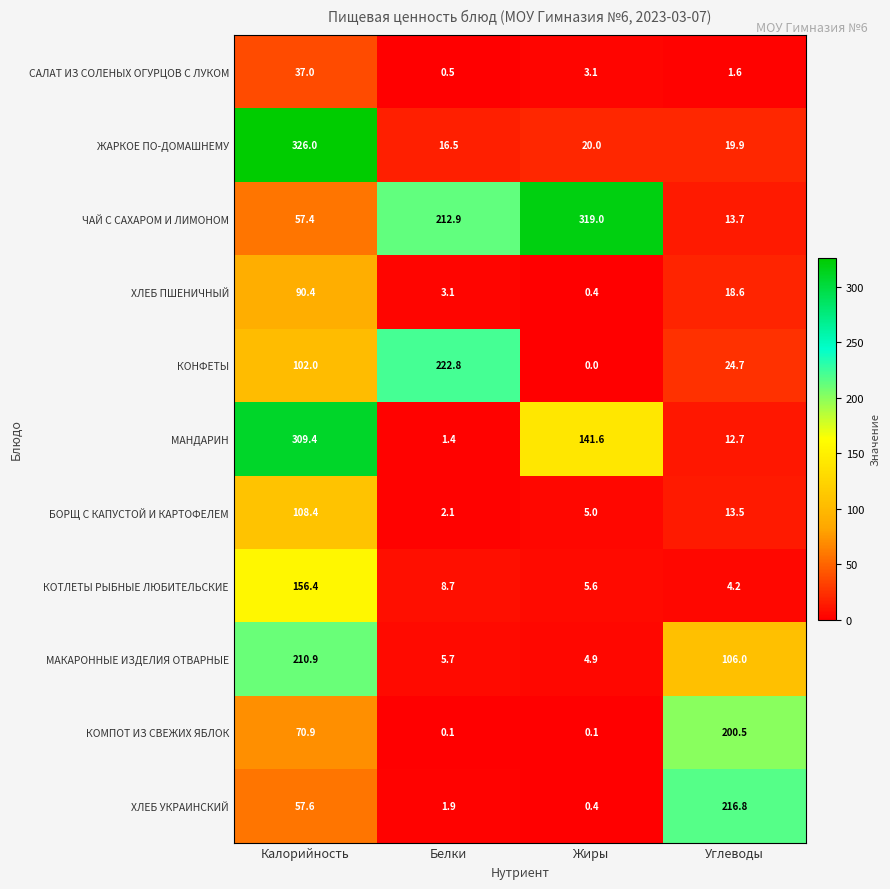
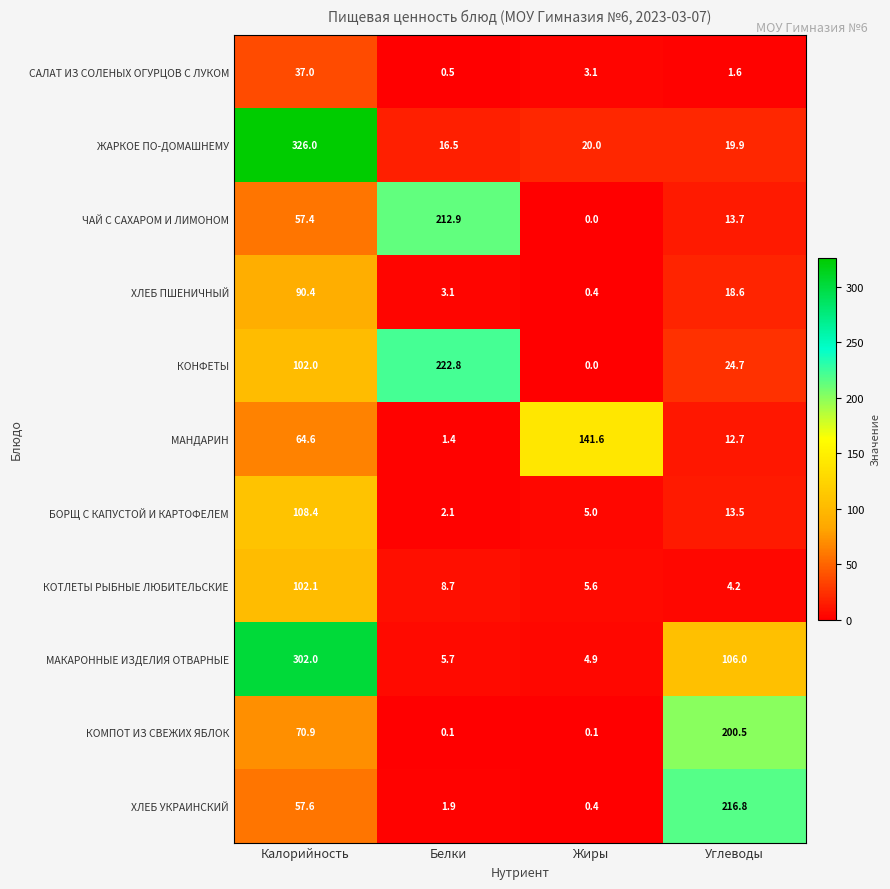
ЧАЙ С САХАРОМ И ЛИМОНОМ, Жиры: 319.0 -> 0.0
МАНДАРИН, Калорийность: 309.4 -> 64.6
КОТЛЕТЫ РЫБНЫЕ ЛЮБИТЕЛЬСКИЕ, Калорийность: 156.4 -> 102.1
МАКАРОННЫЕ ИЗДЕЛИЯ ОТВАРНЫЕ, Калорийность: 210.9 -> 302.0
